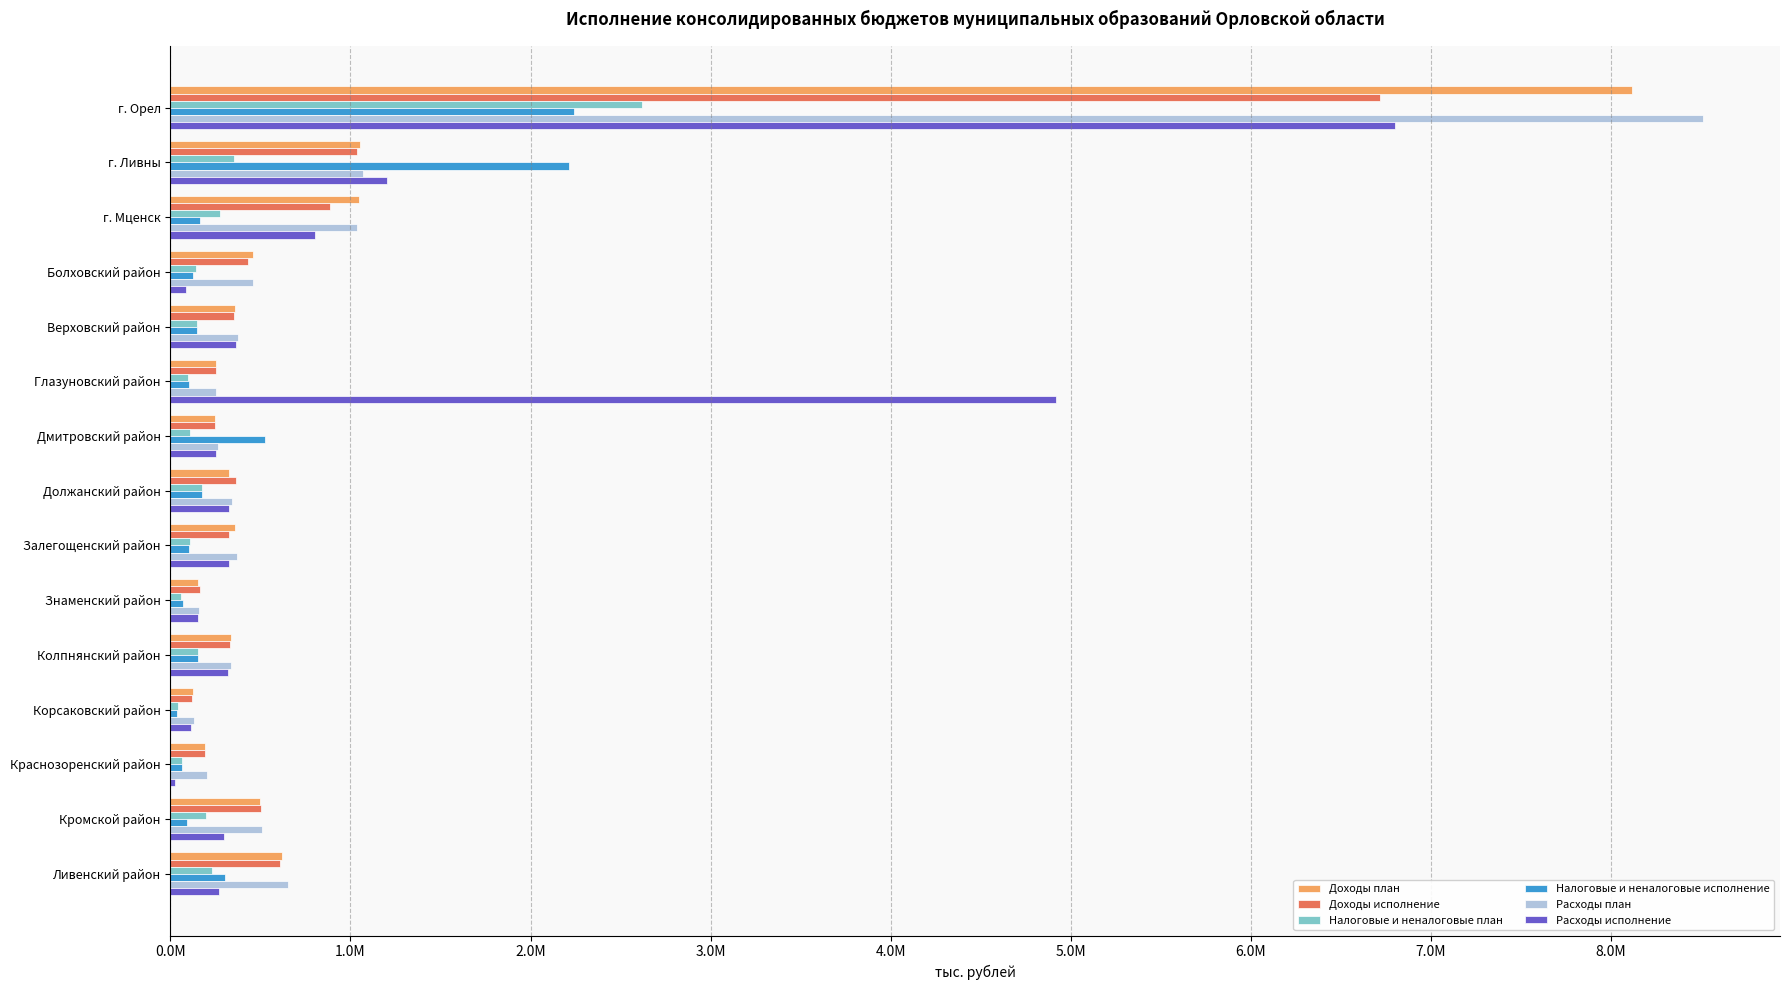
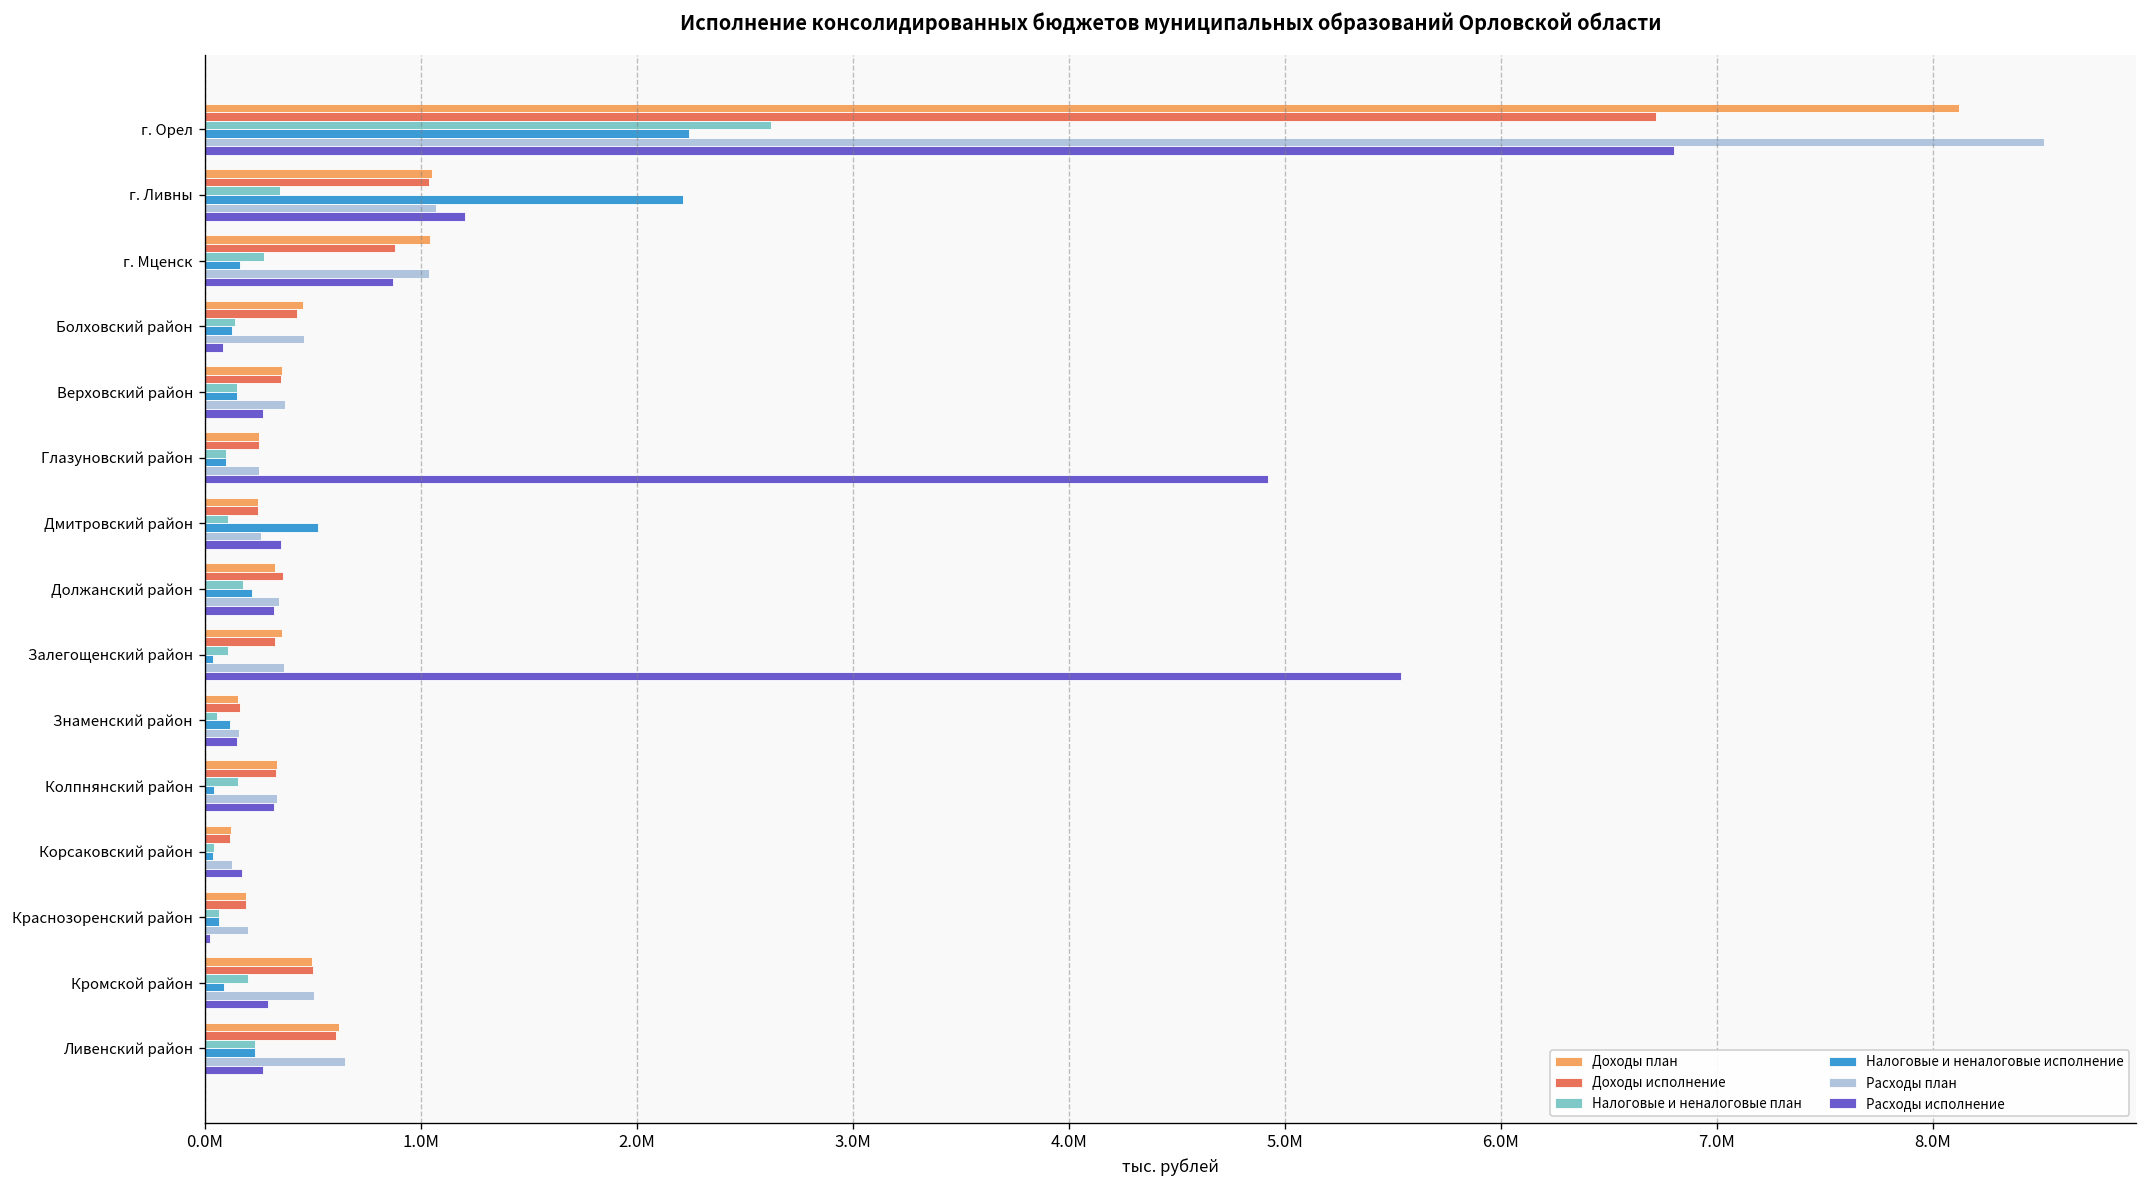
Расходы исполнение, г. Мценск: 800000 -> 870000
Расходы исполнение, Верховский район: 370000 -> 270000
Расходы исполнение, Дмитровский район: 250000 -> 350000
Налоговые и неналоговые исполнение, Должанский район: 170000 -> 220000
Налоговые и неналоговые исполнение, Залегощенский район: 100000 -> 40000
Расходы исполнение, Залегощенский район: 320000 -> 5540000
Налоговые и неналоговые исполнение, Знаменский район: 70000 -> 120000
Налоговые и неналоговые исполнение, Колпнянский район: 150000 -> 50000
Расходы исполнение, Корсаковский район: 120000 -> 170000
Налоговые и неналоговые исполнение, Ливенский район: 300000 -> 230000
